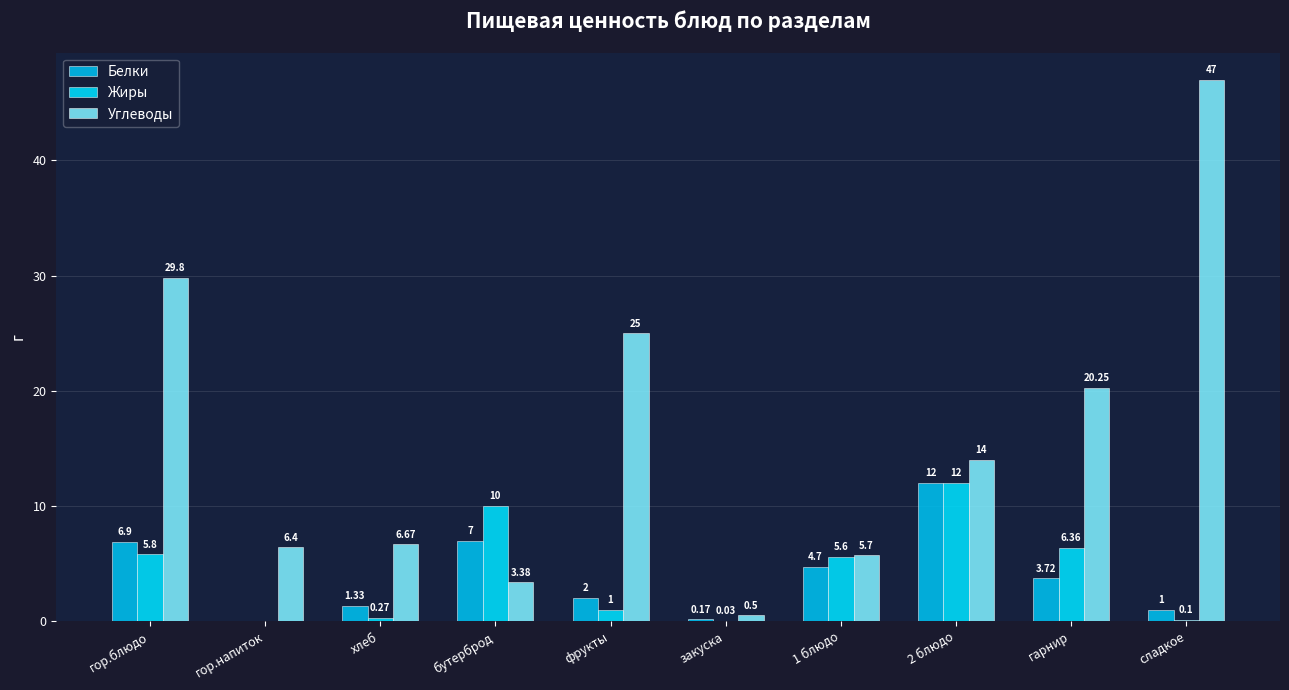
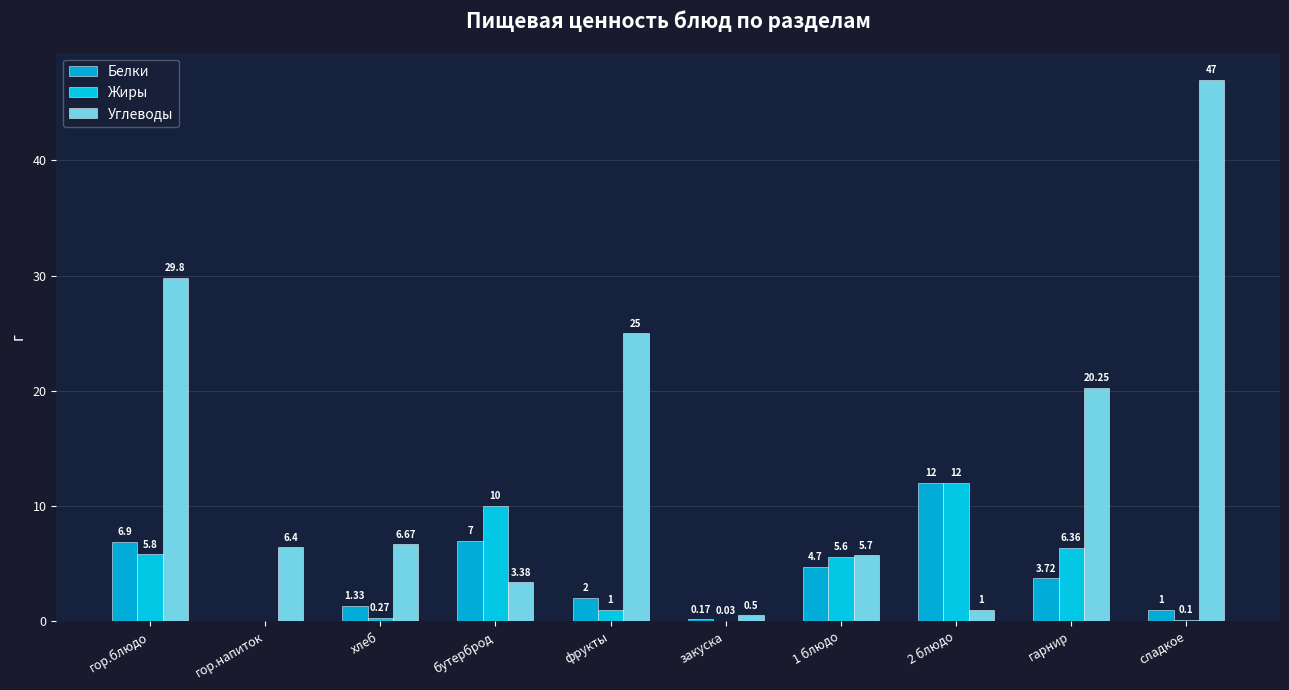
Углеводы, 2 блюдо: 14 -> 1
